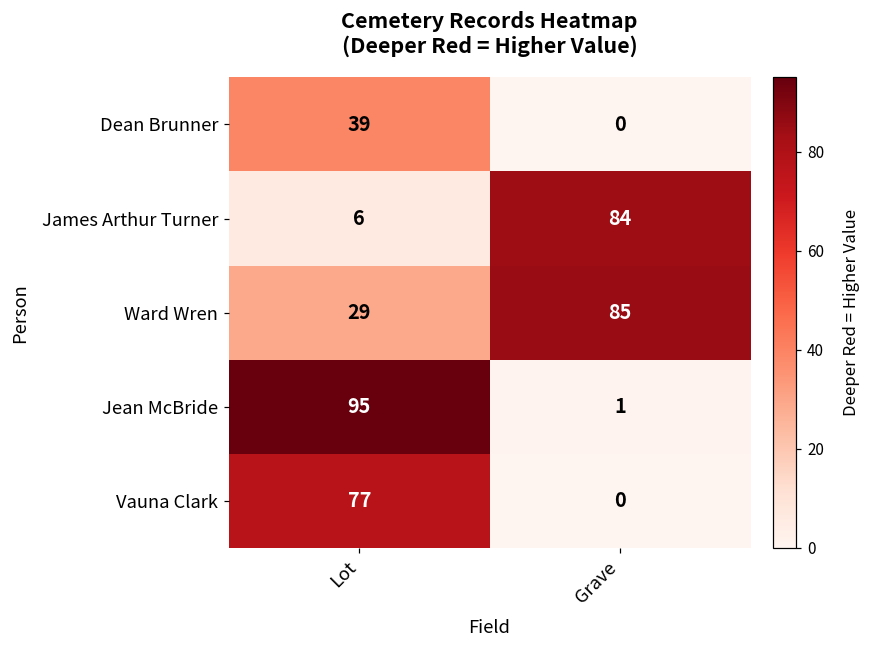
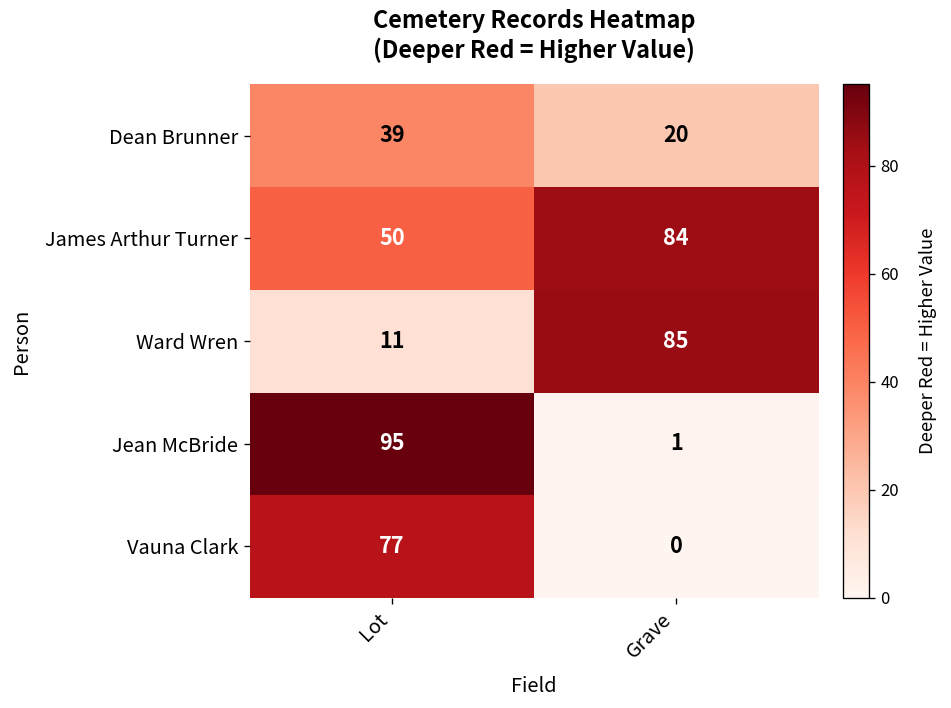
Dean Brunner, Grave: 0 -> 20
James Arthur Turner, Lot: 6 -> 50
Ward Wren, Lot: 29 -> 11
